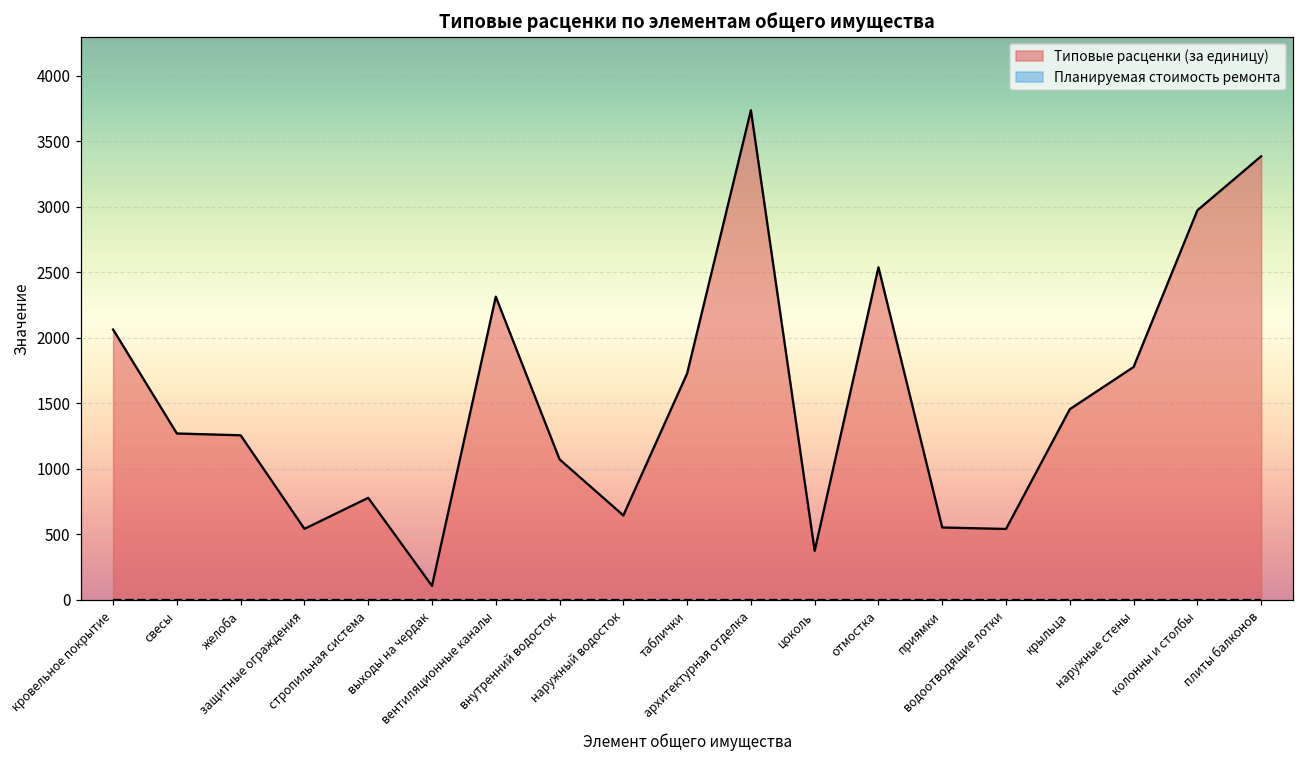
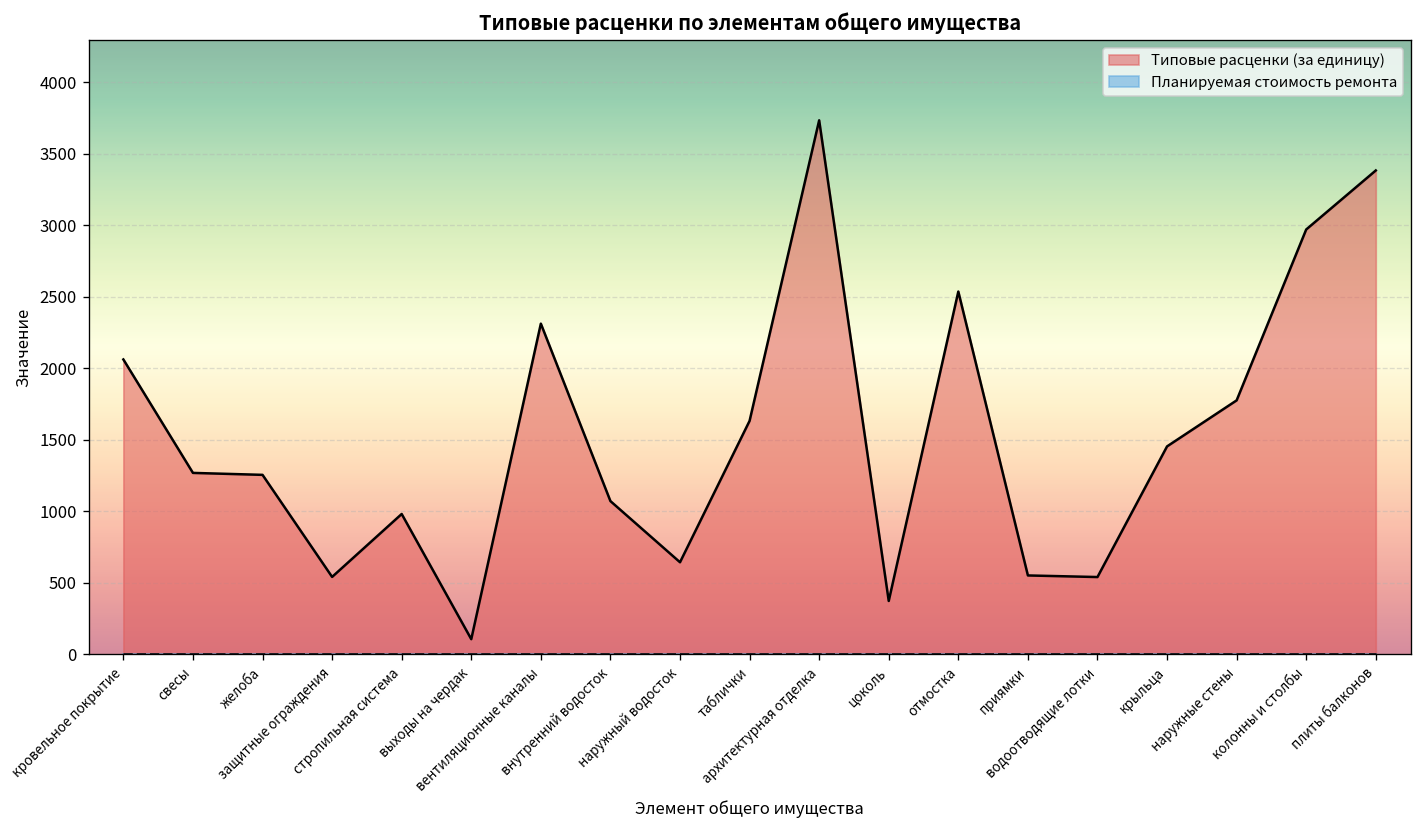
Типовые расценки (за единицу), стропильная система: 780 -> 980
Типовые расценки (за единицу), таблички: 1730 -> 1630
